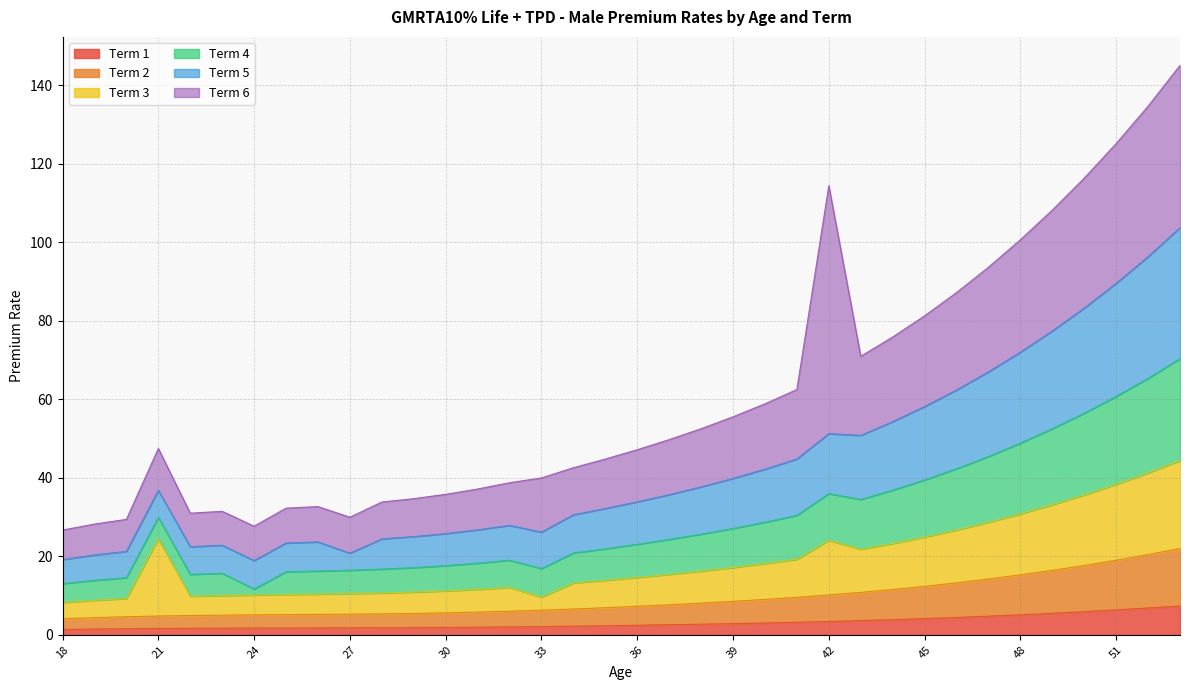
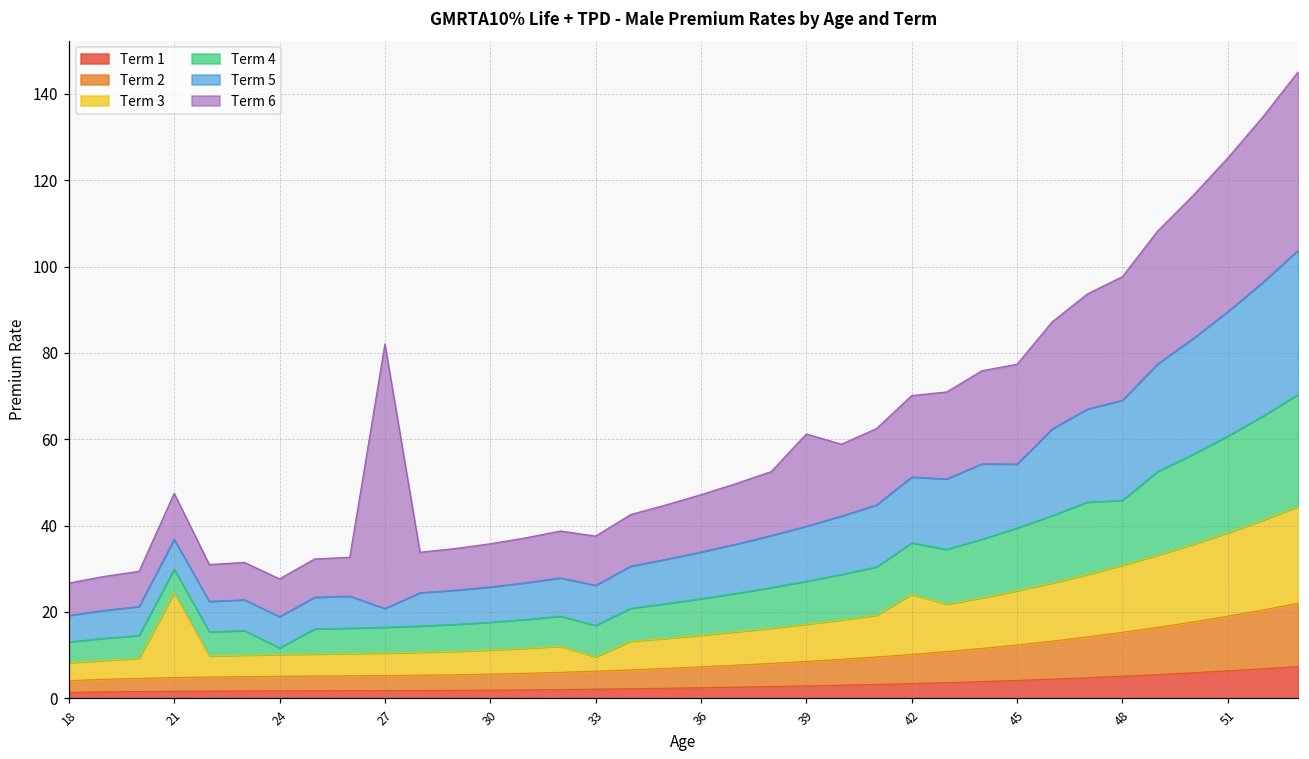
Term 6, 27: 9 -> 61
Term 6, 33: 14 -> 11
Term 6, 39: 16 -> 21
Term 6, 42: 63 -> 19
Term 5, 45: 19 -> 15
Term 4, 48: 18 -> 15
